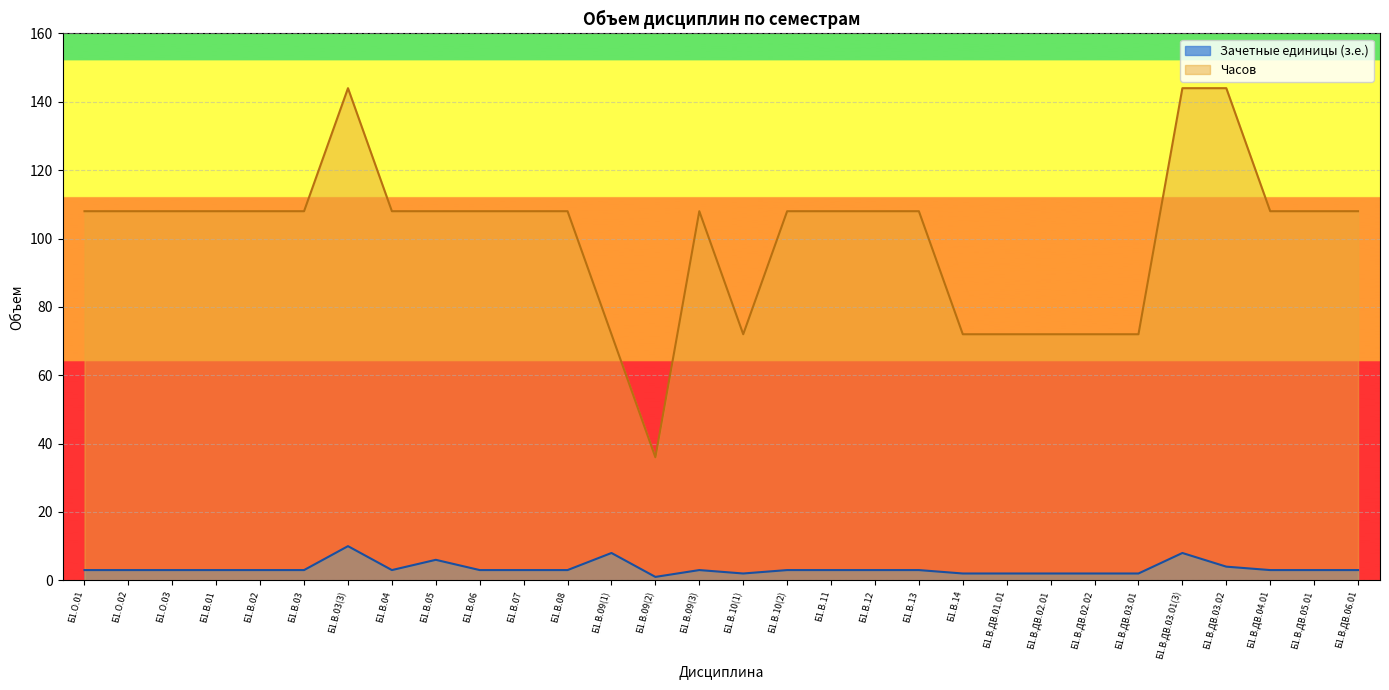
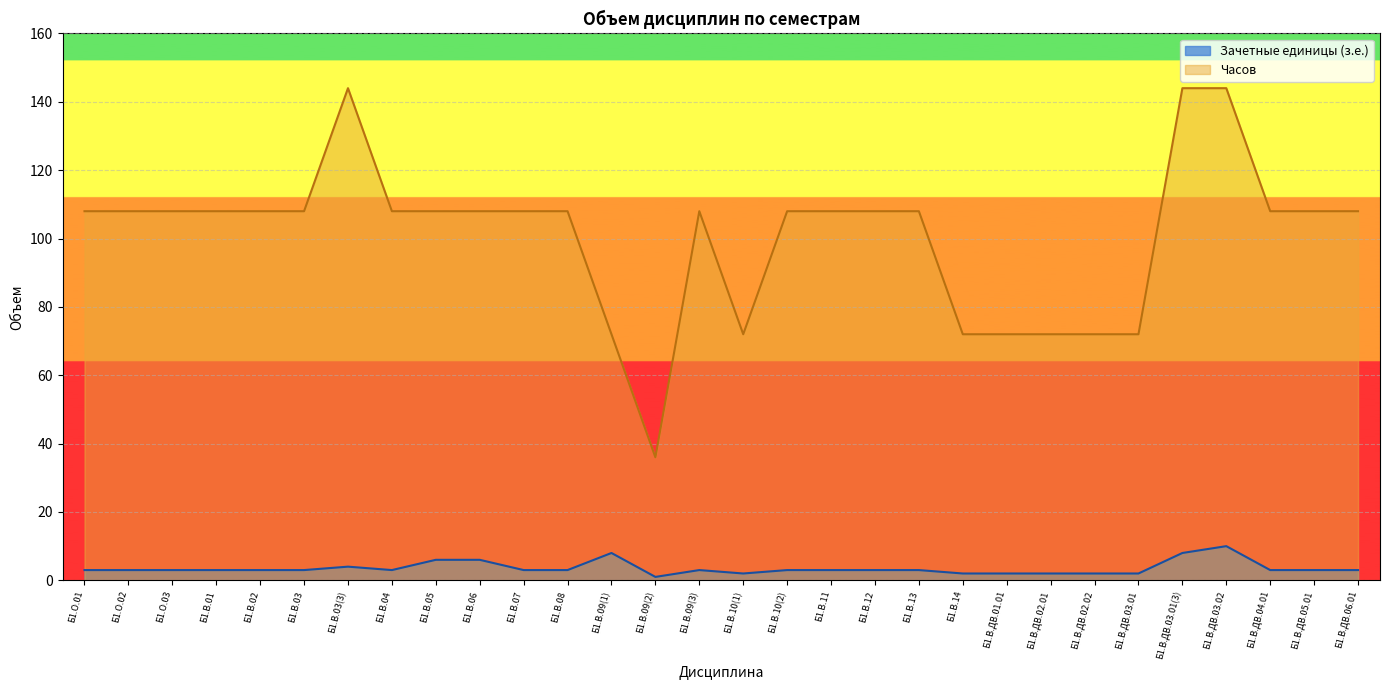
Зачетные единицы (з.е.), Б1.В.03(3): 10 -> 4
Зачетные единицы (з.е.), Б1.В.06: 3 -> 6
Зачетные единицы (з.е.), Б1.В.ДВ.03.02: 4 -> 10
